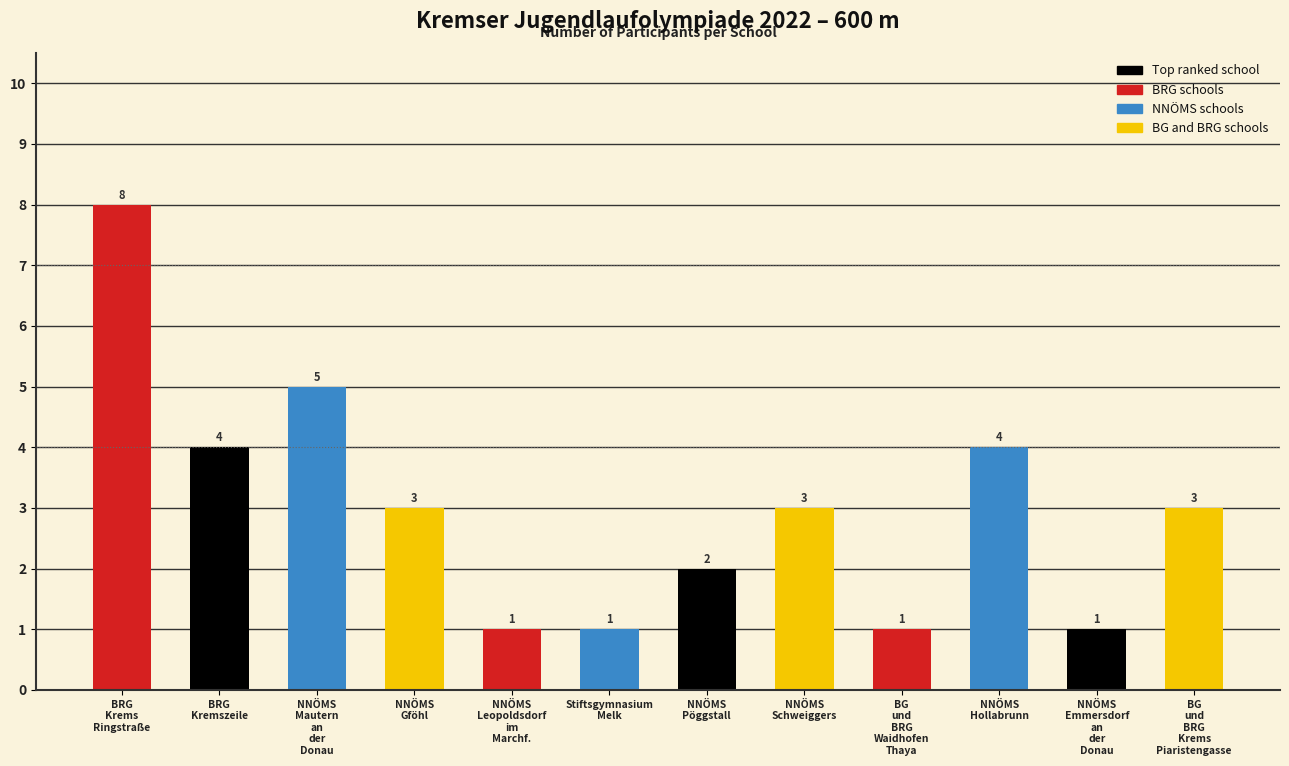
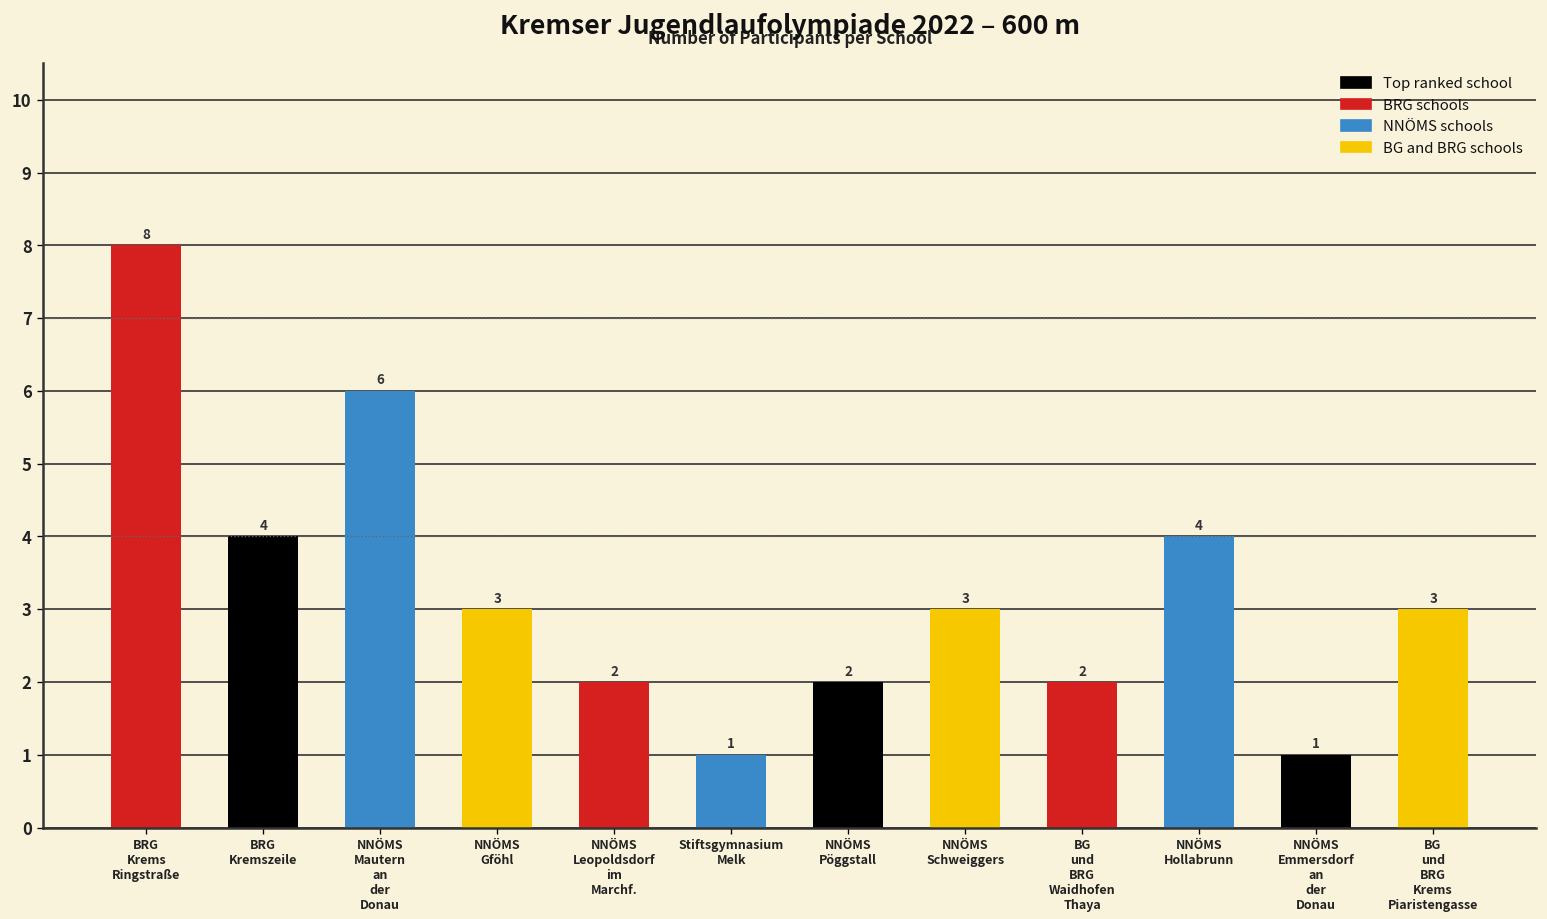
NNÖMS Mautern an der Donau: 5 -> 6
NNÖMS Leopoldsdorf im Marchf.: 1 -> 2
BG und BRG Waidhofen Thaya: 1 -> 2
